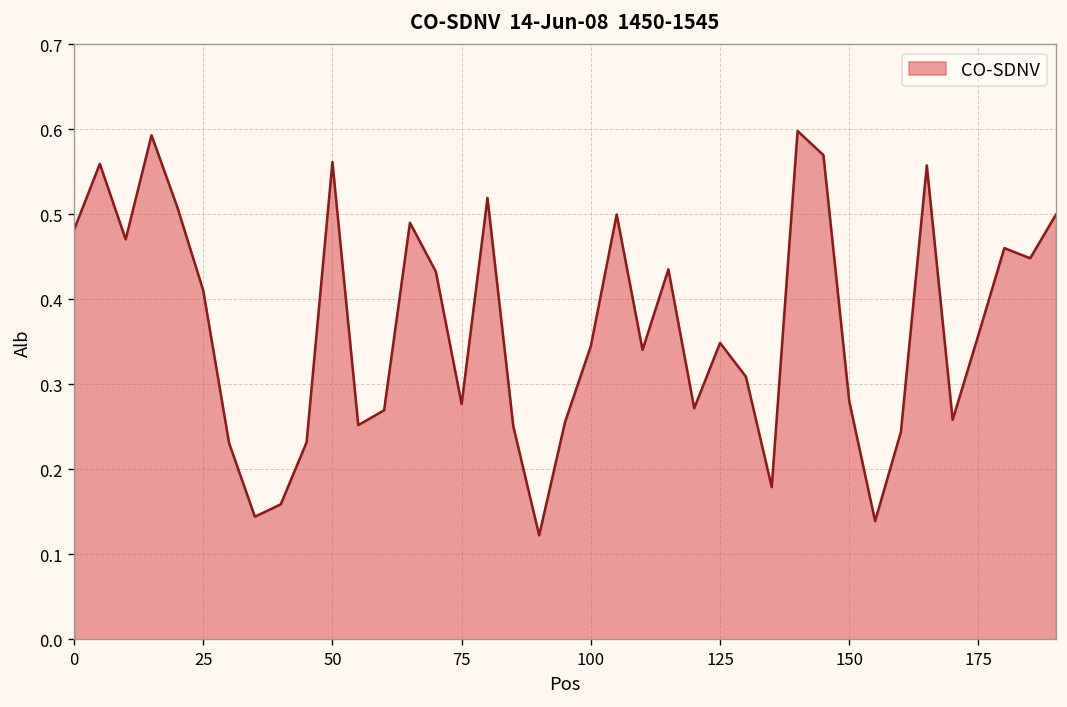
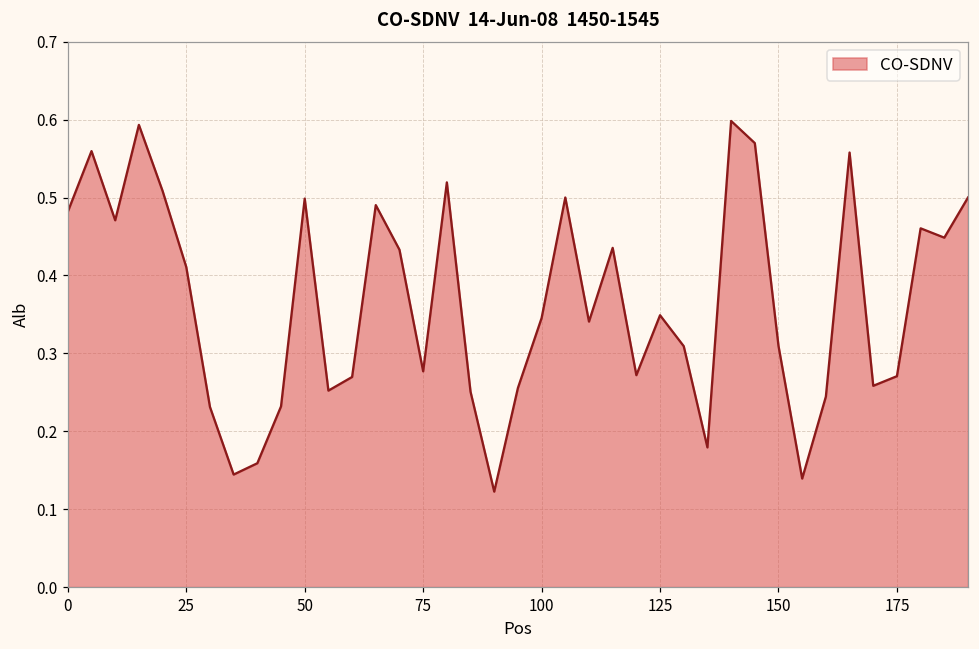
50: 0.56 -> 0.50
150: 0.28 -> 0.31
175: 0.36 -> 0.27
